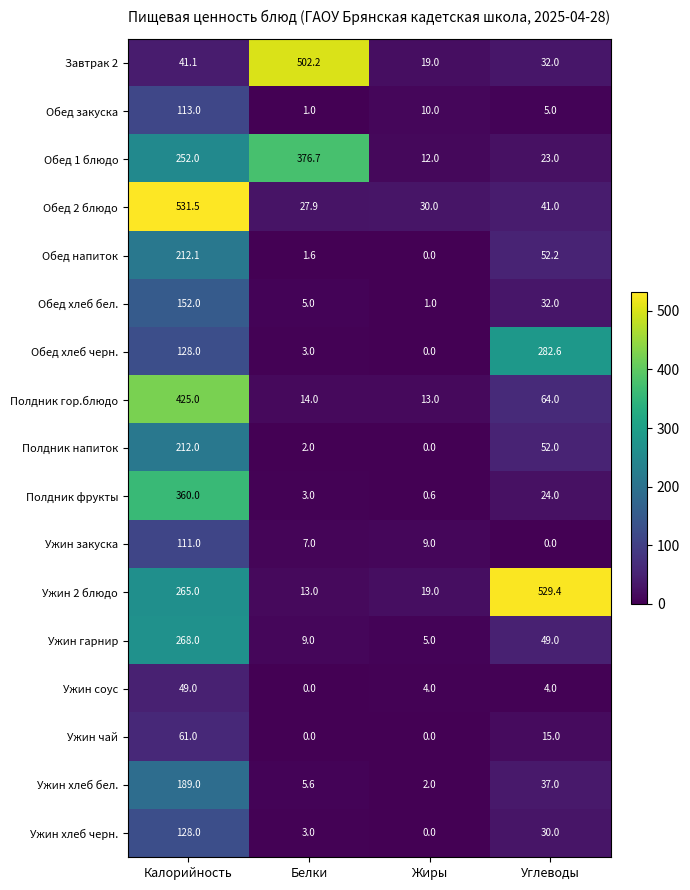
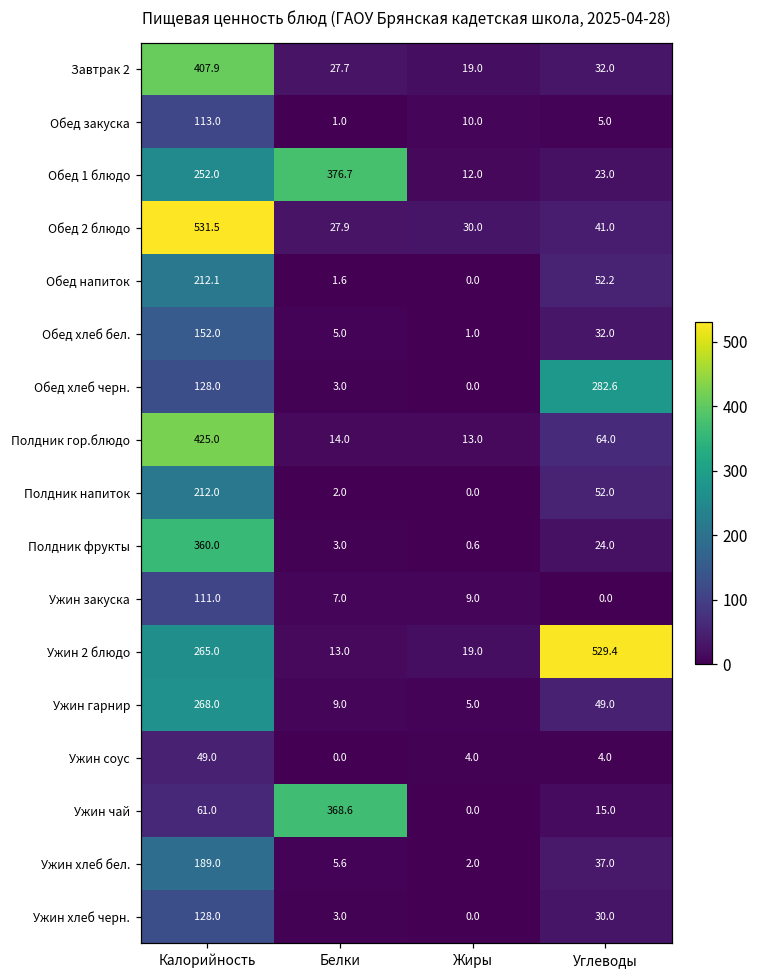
Завтрак 2, Калорийность: 41.1 -> 407.9
Завтрак 2, Белки: 502.2 -> 27.7
Ужин чай, Белки: 0.0 -> 368.6
